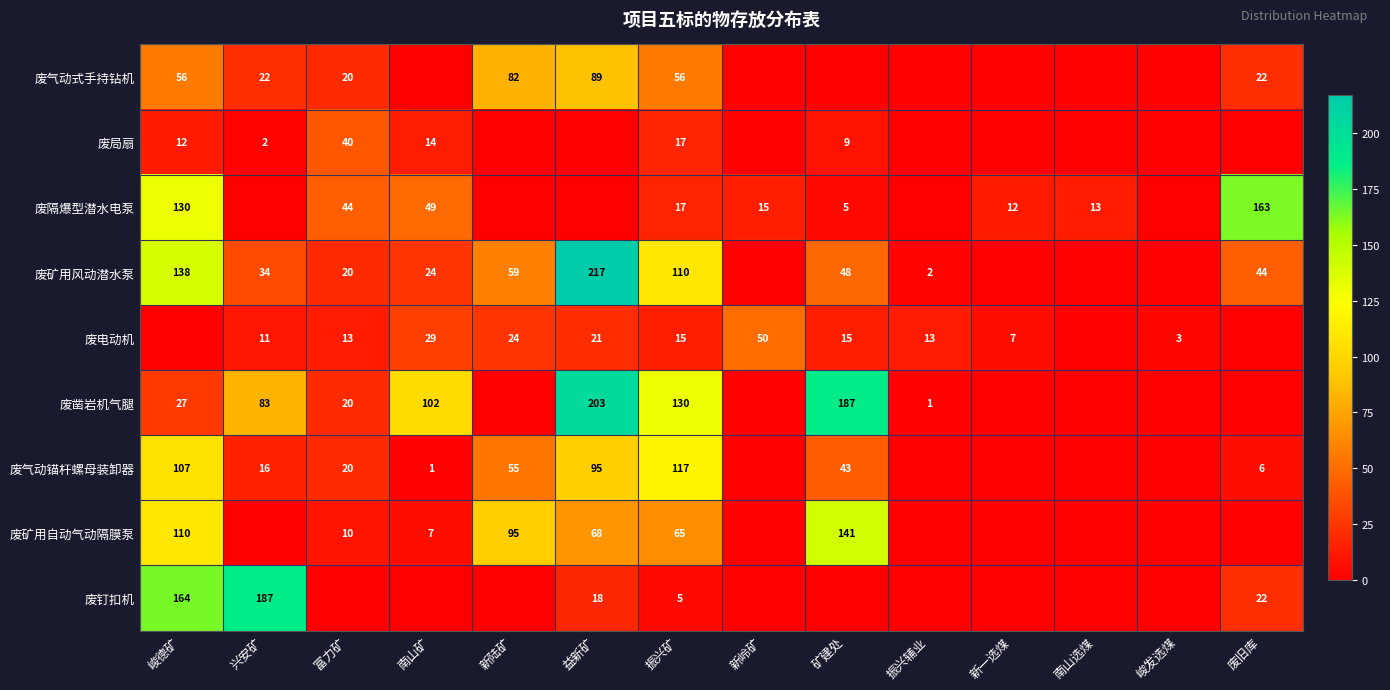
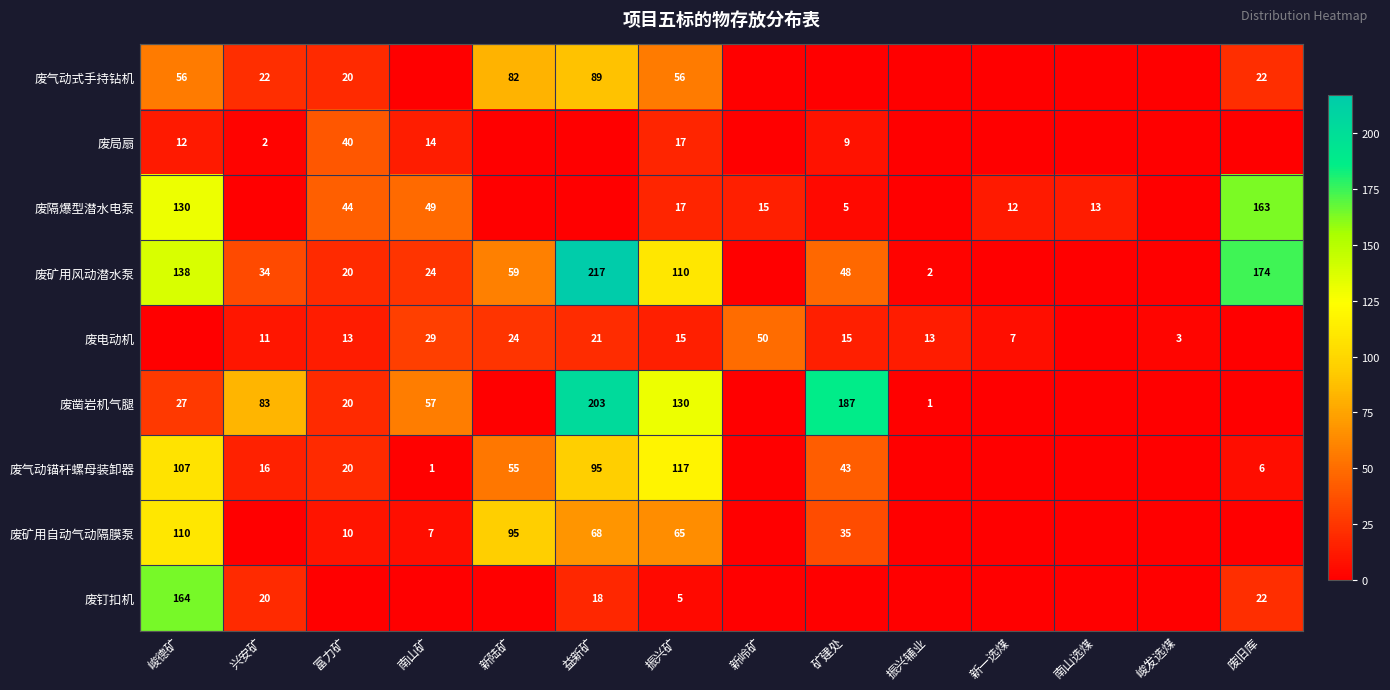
废矿用风动潜水泵, 废旧库: 44 -> 174
废凿岩机气腿, 南山矿: 102 -> 57
废矿用自动气动隔膜泵, 矿建处: 141 -> 35
废钉扣机, 兴安矿: 187 -> 20
